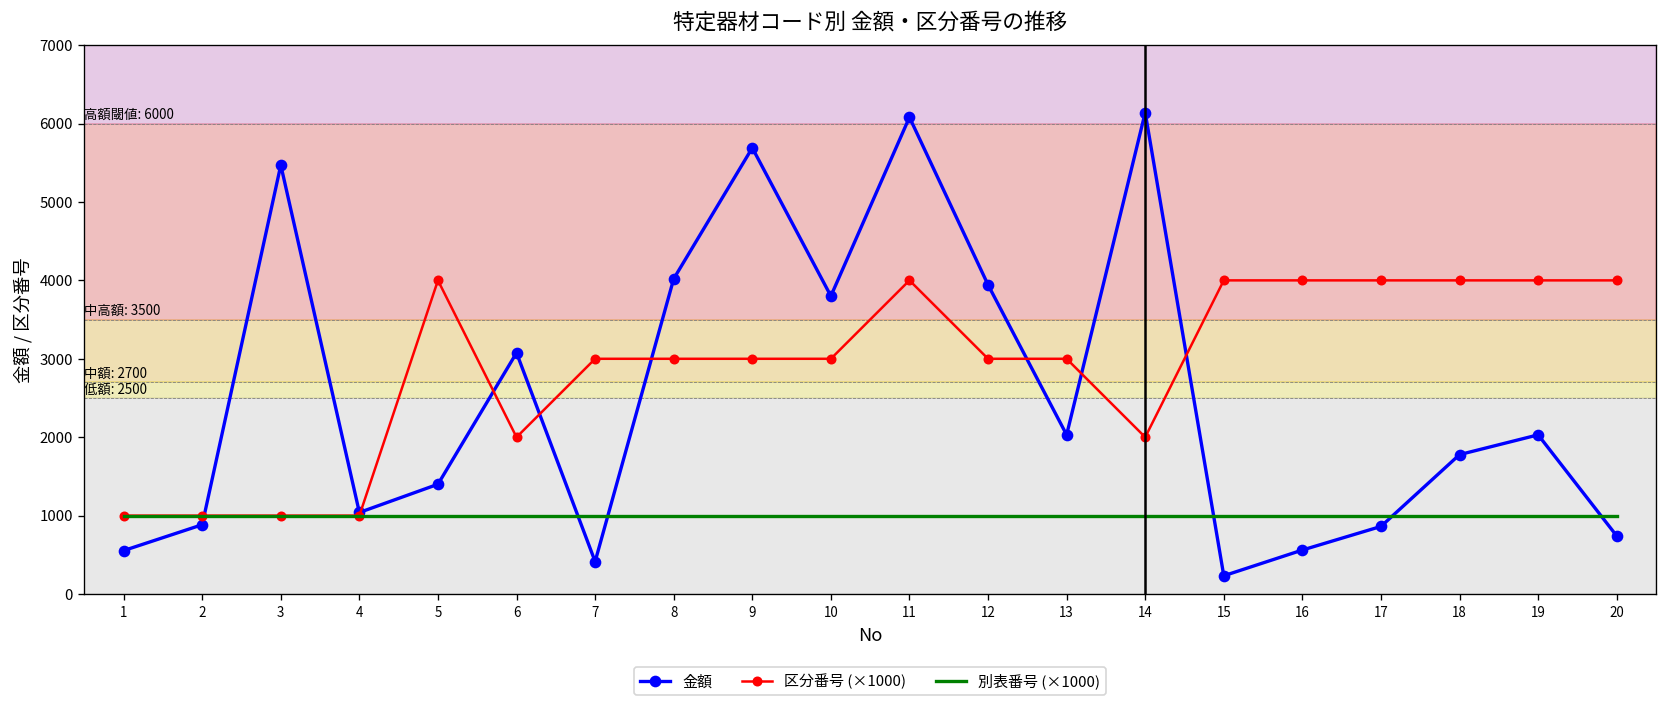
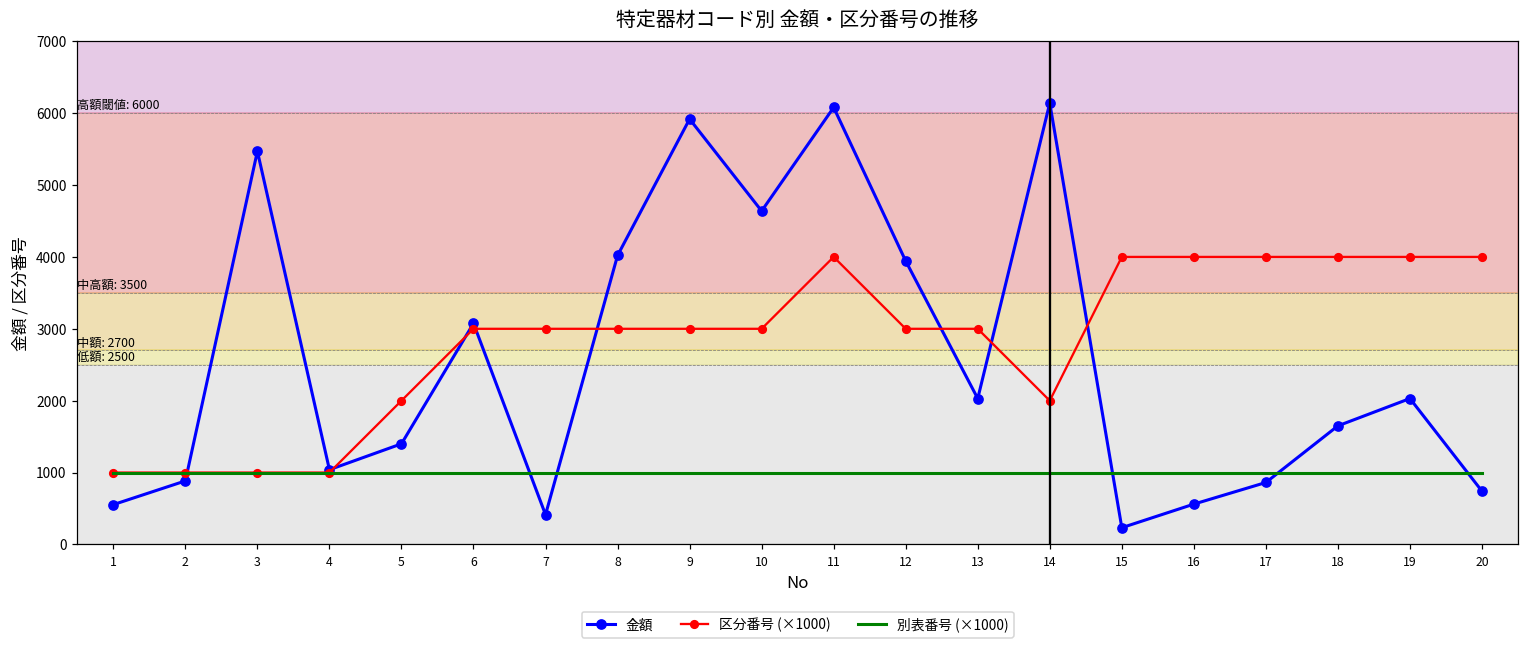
区分番号 (×1000), 5: 4000 -> 2000
区分番号 (×1000), 6: 2000 -> 3000
金額, 9: 5700 -> 5900
金額, 10: 3800 -> 4600
金額, 18: 1800 -> 1700
